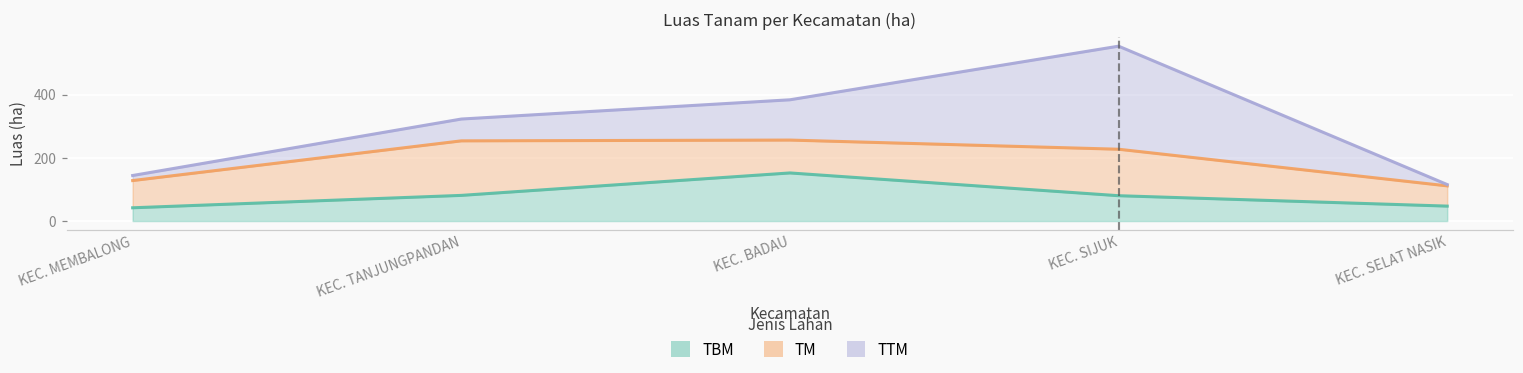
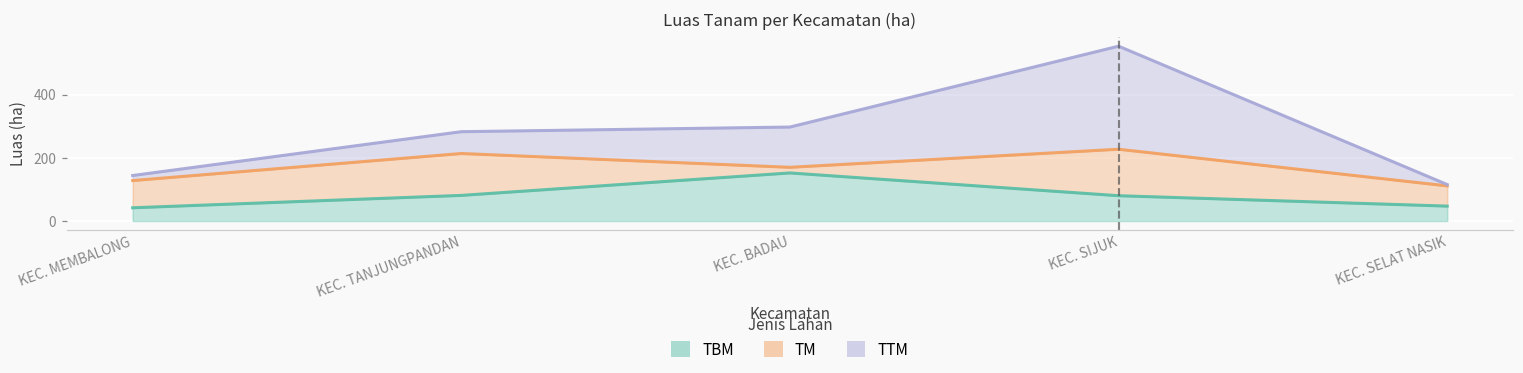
TM, KEC. TANJUNGPANDAN: 170 -> 130
TM, KEC. BADAU: 100 -> 20
